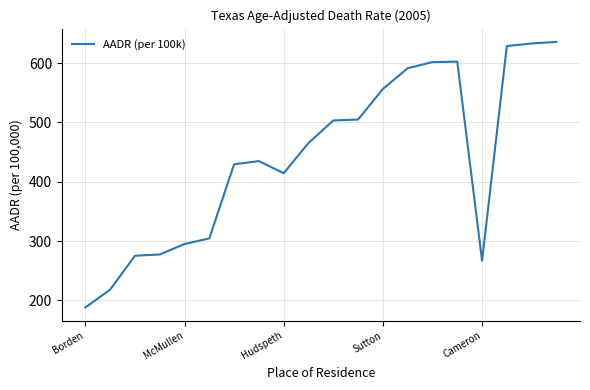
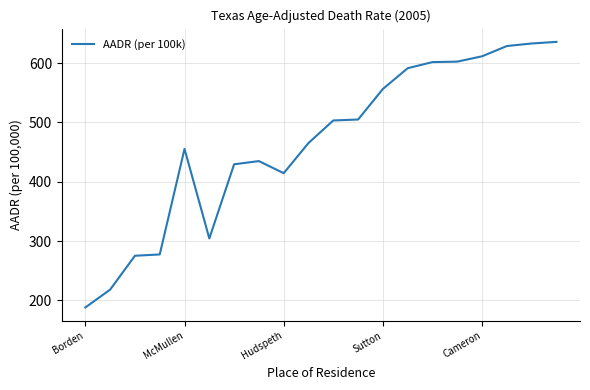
McMullen: 300 -> 460
Cameron: 270 -> 610
